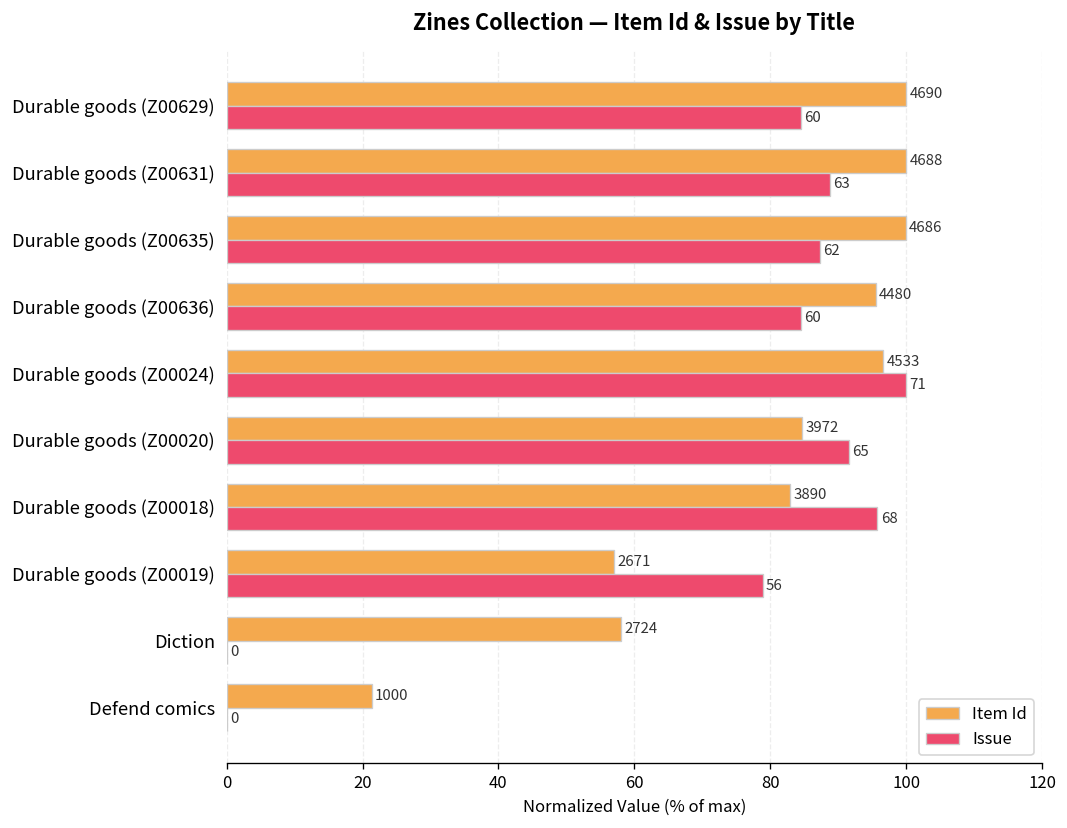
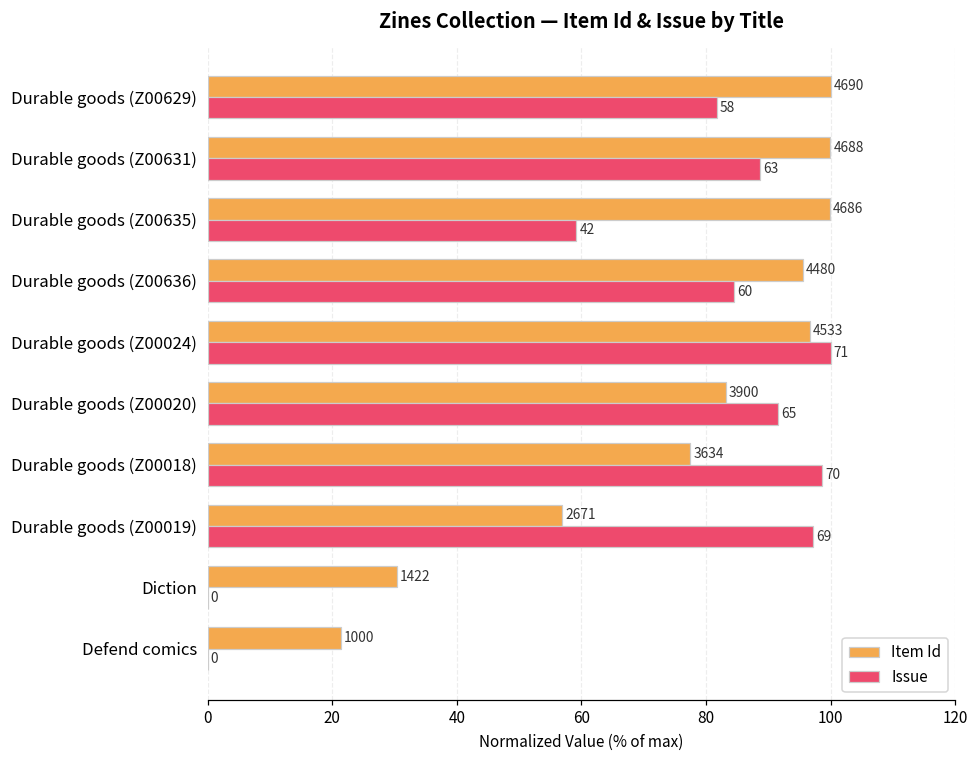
Issue, Durable goods (Z00629): 60 -> 58
Issue, Durable goods (Z00635): 62 -> 42
Item Id, Durable goods (Z00020): 3972 -> 3900
Item Id, Durable goods (Z00018): 3890 -> 3634
Issue, Durable goods (Z00018): 68 -> 70
Issue, Durable goods (Z00019): 56 -> 69
Item Id, Diction: 2724 -> 1422
